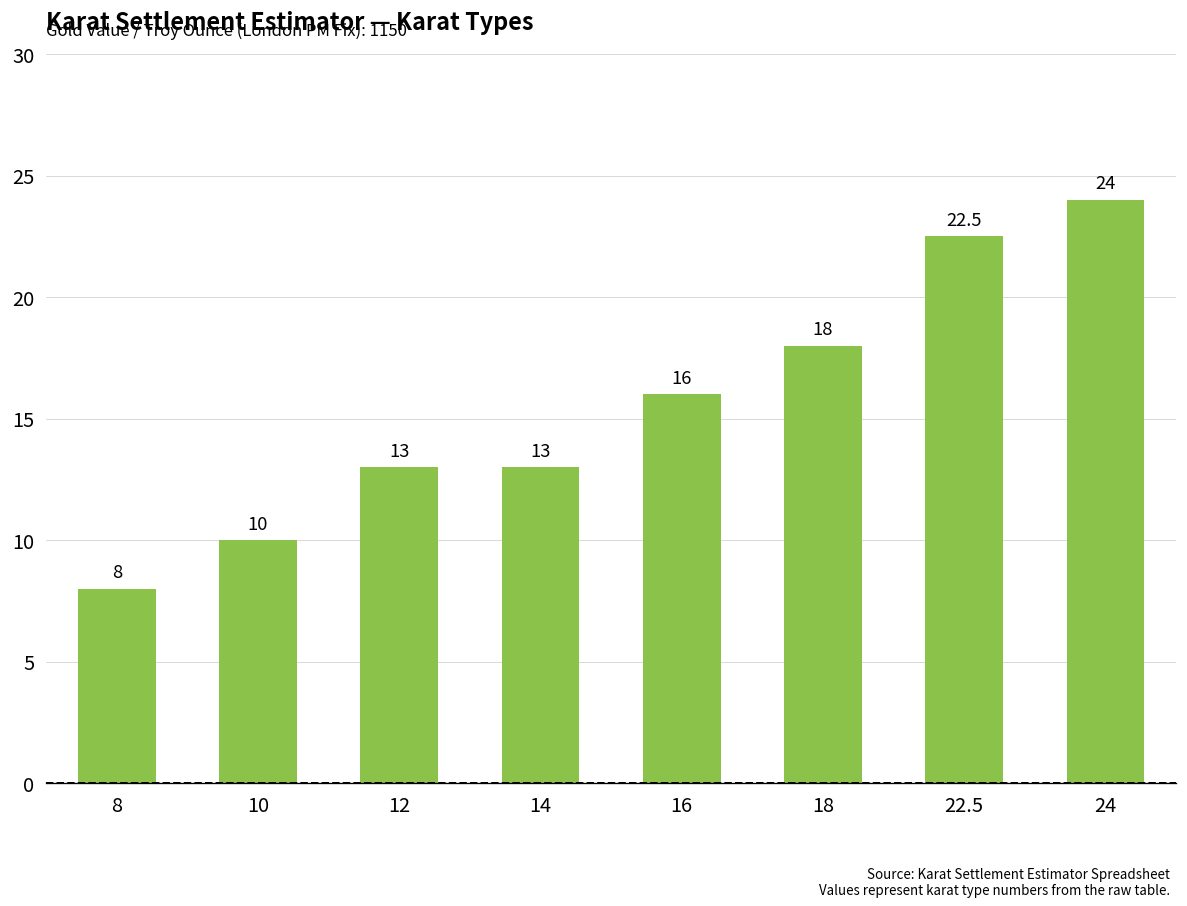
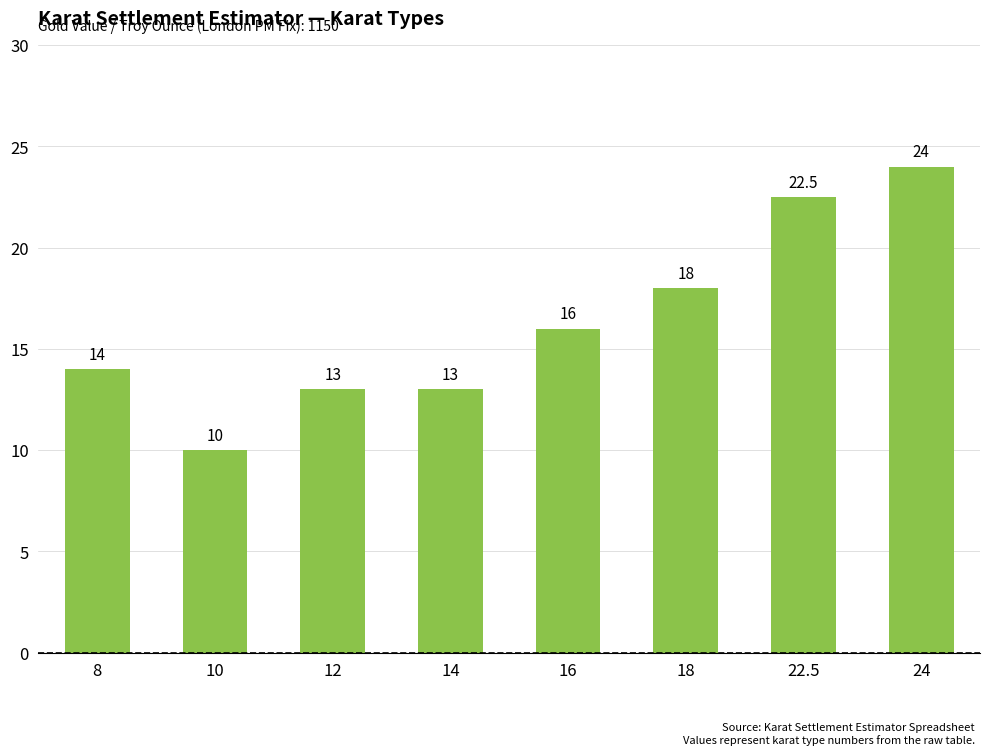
8: 8 -> 14
